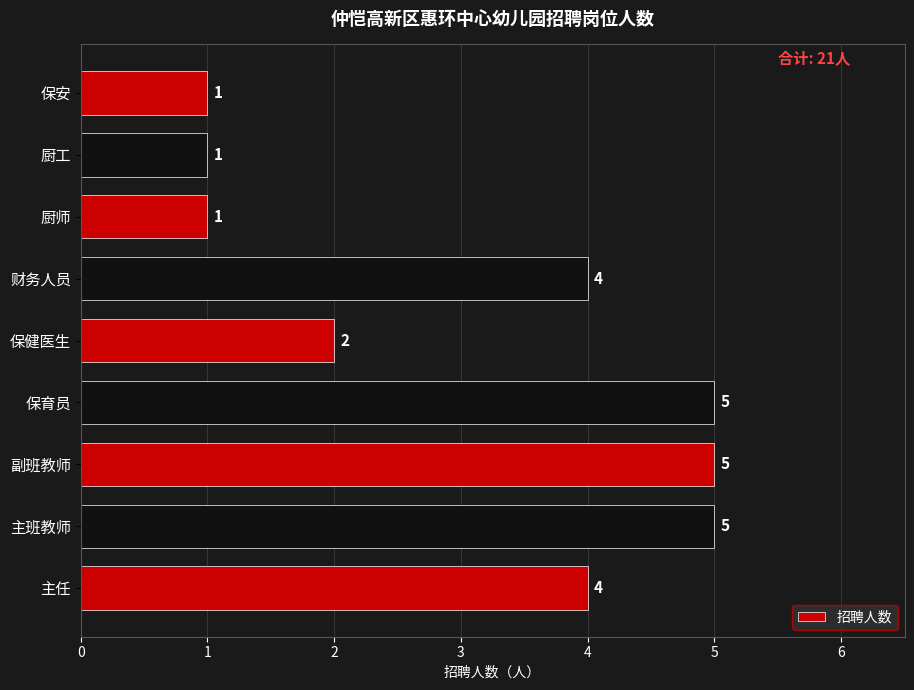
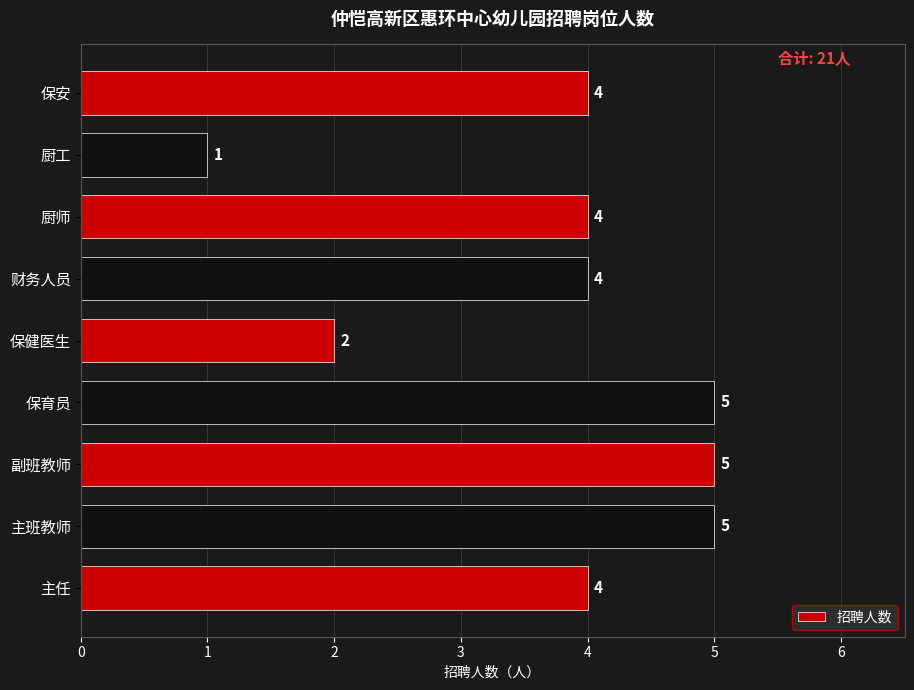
保安: 1 -> 4
厨师: 1 -> 4
